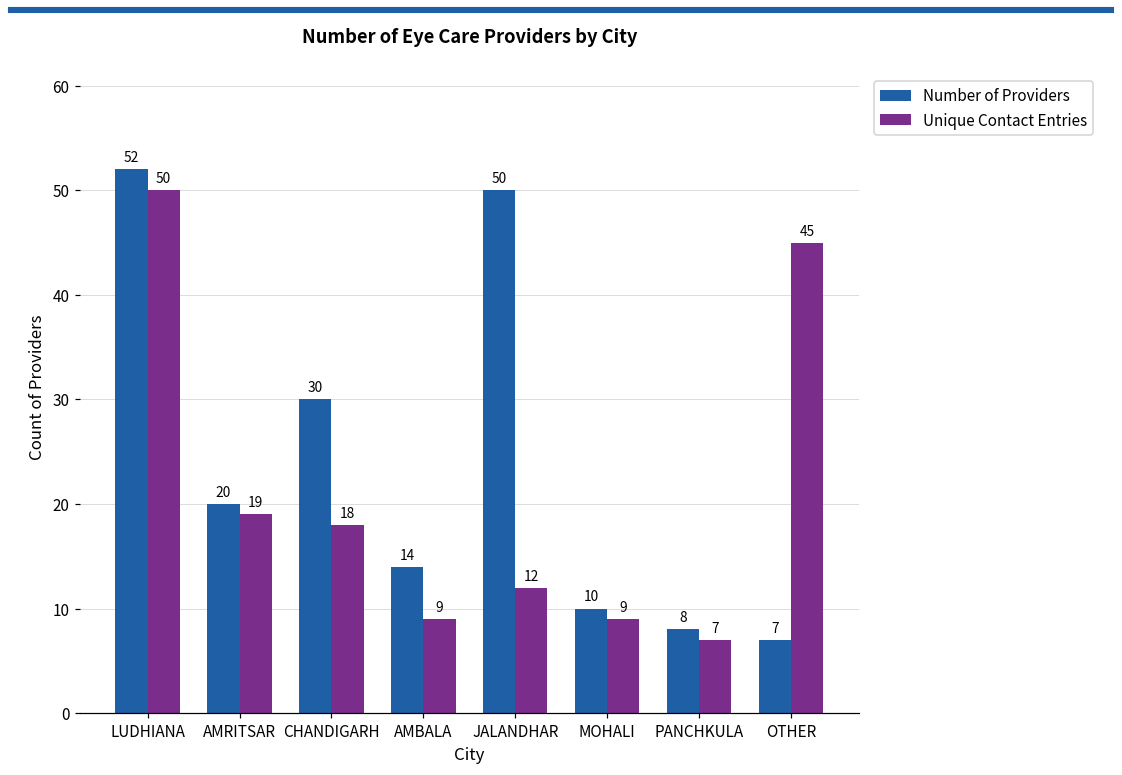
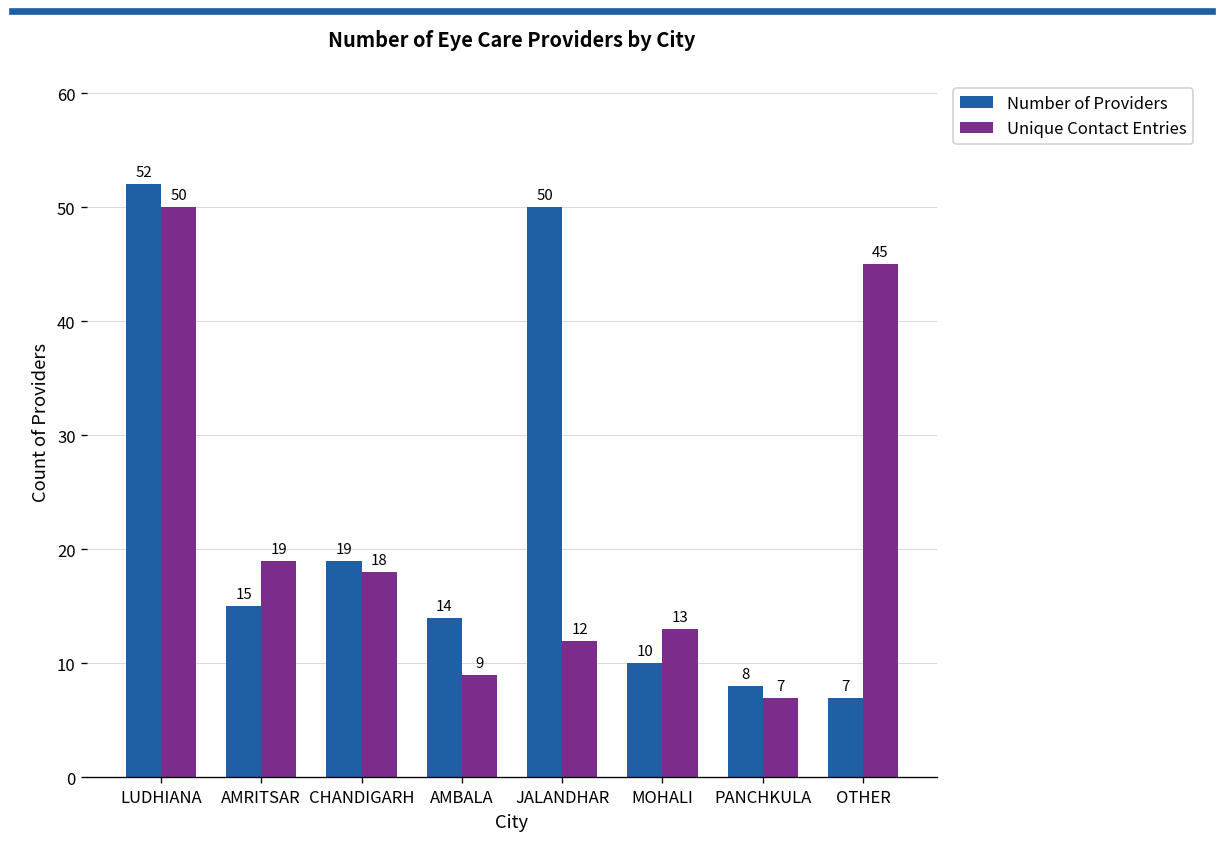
Number of Providers, AMRITSAR: 20 -> 15
Number of Providers, CHANDIGARH: 30 -> 19
Unique Contact Entries, MOHALI: 9 -> 13
